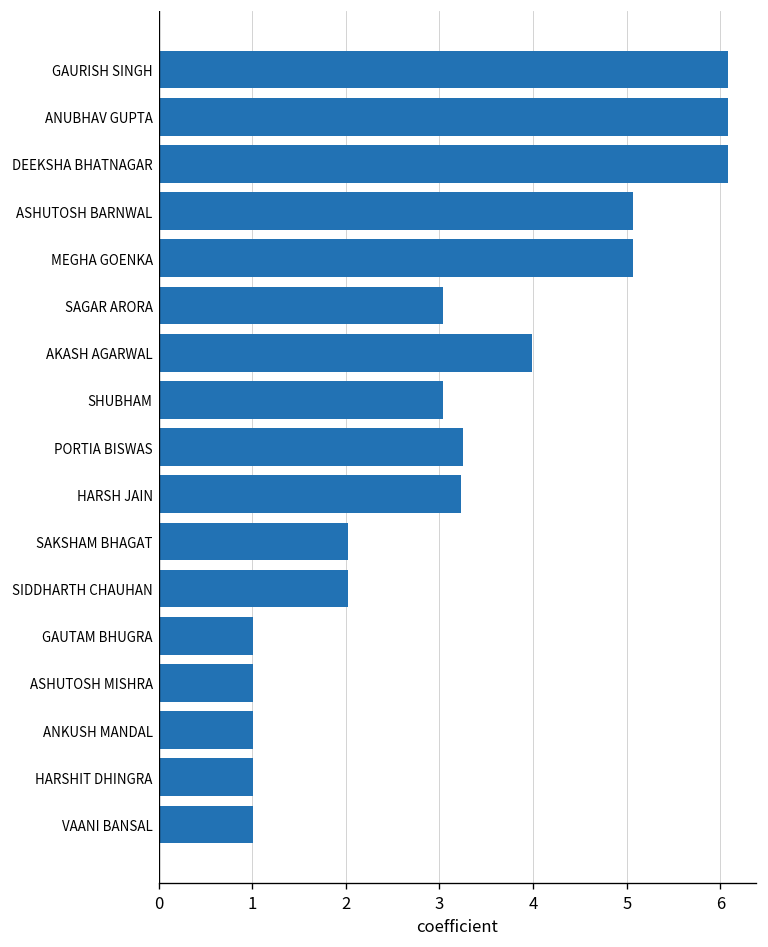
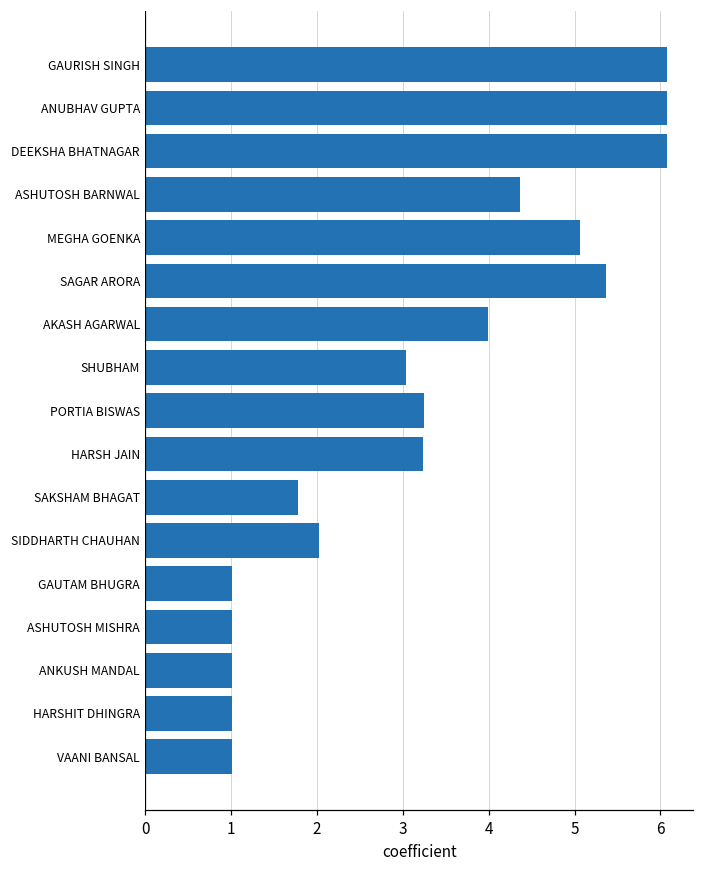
ASHUTOSH BARNWAL: 5.1 -> 4.4
SAGAR ARORA: 3.0 -> 5.4
SAKSHAM BHAGAT: 2.0 -> 1.8
